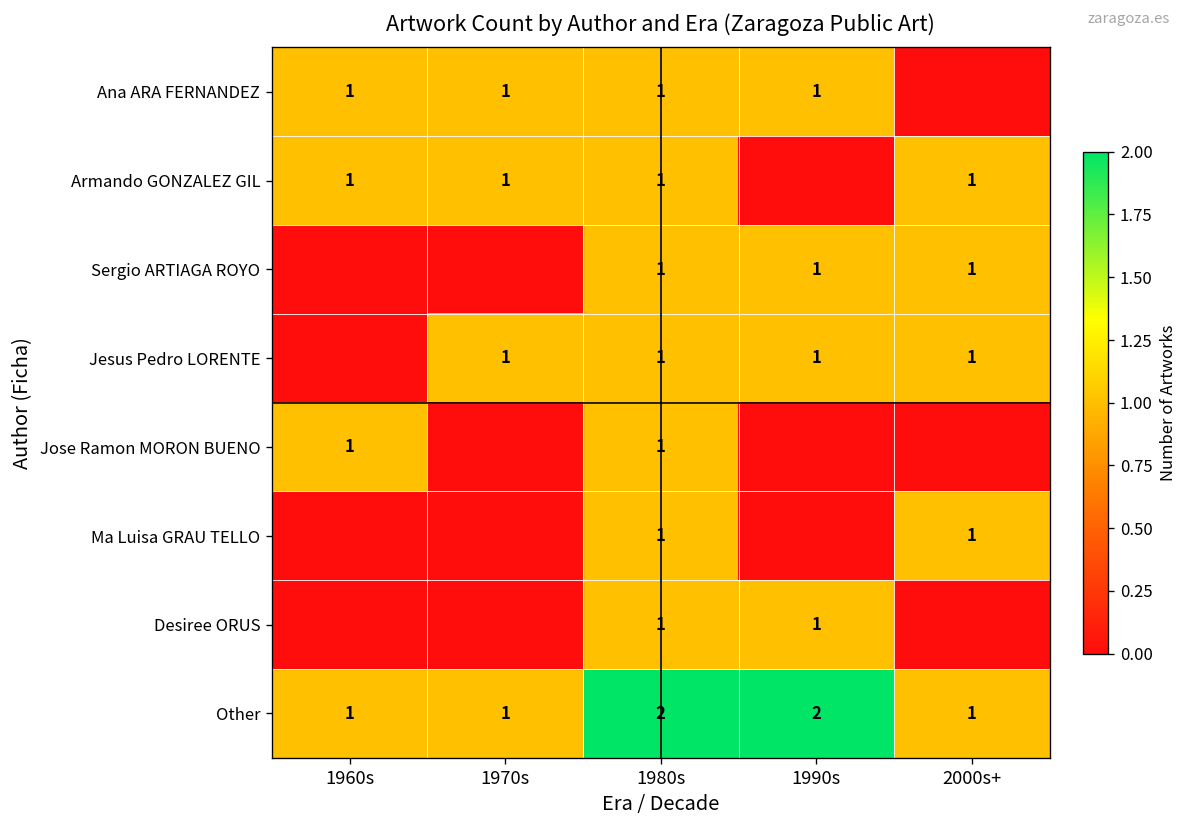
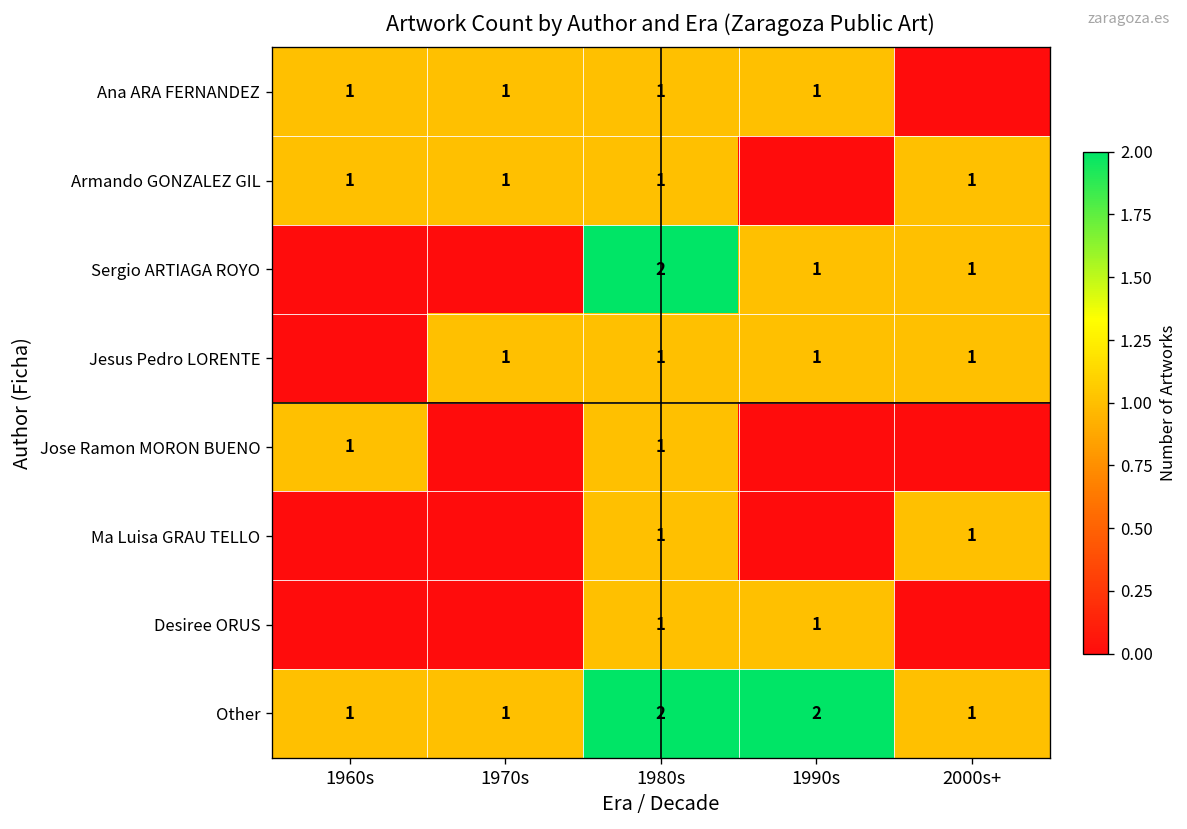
Sergio ARTIAGA ROYO, 1980s: 1 -> 2
